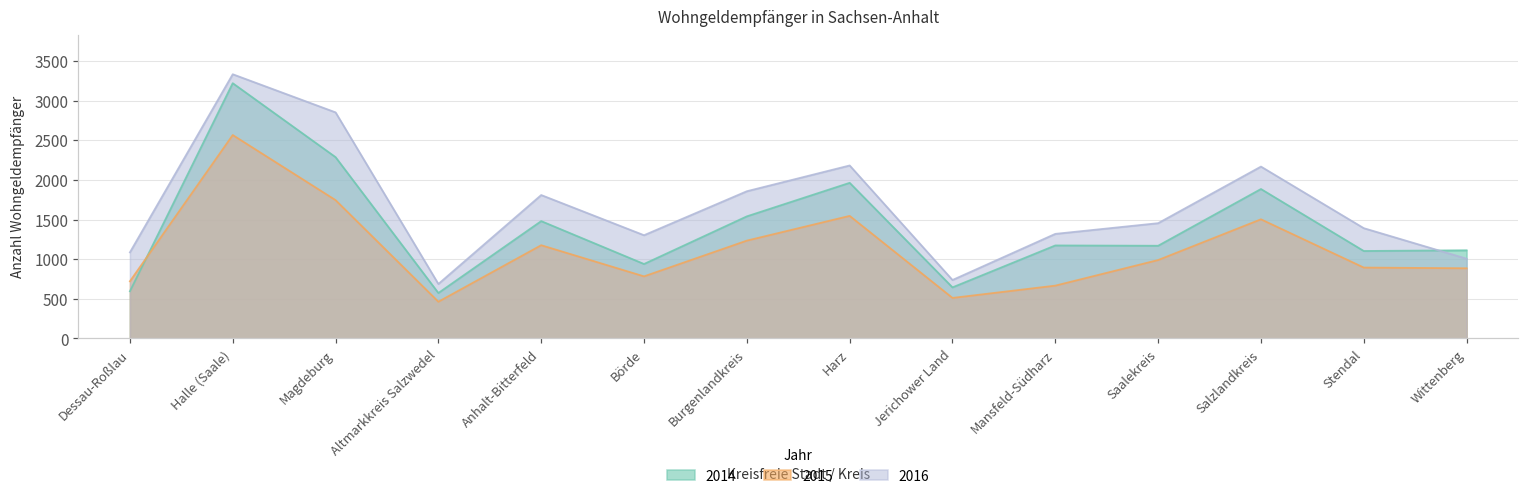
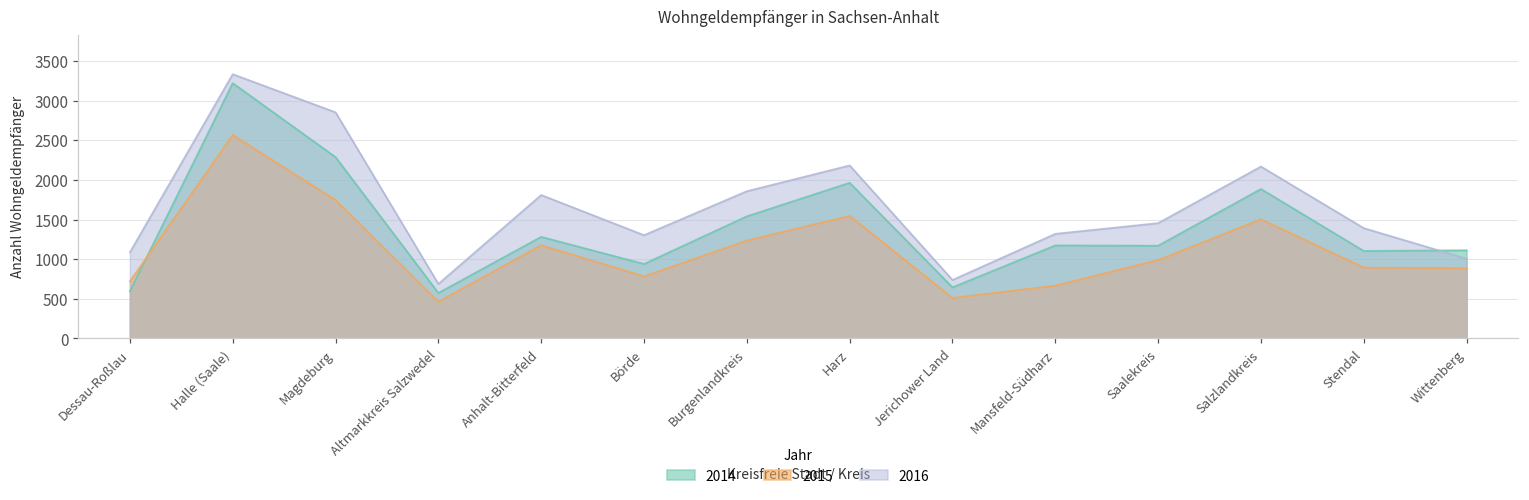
2014, Anhalt-Bitterfeld: 1500 -> 1300
